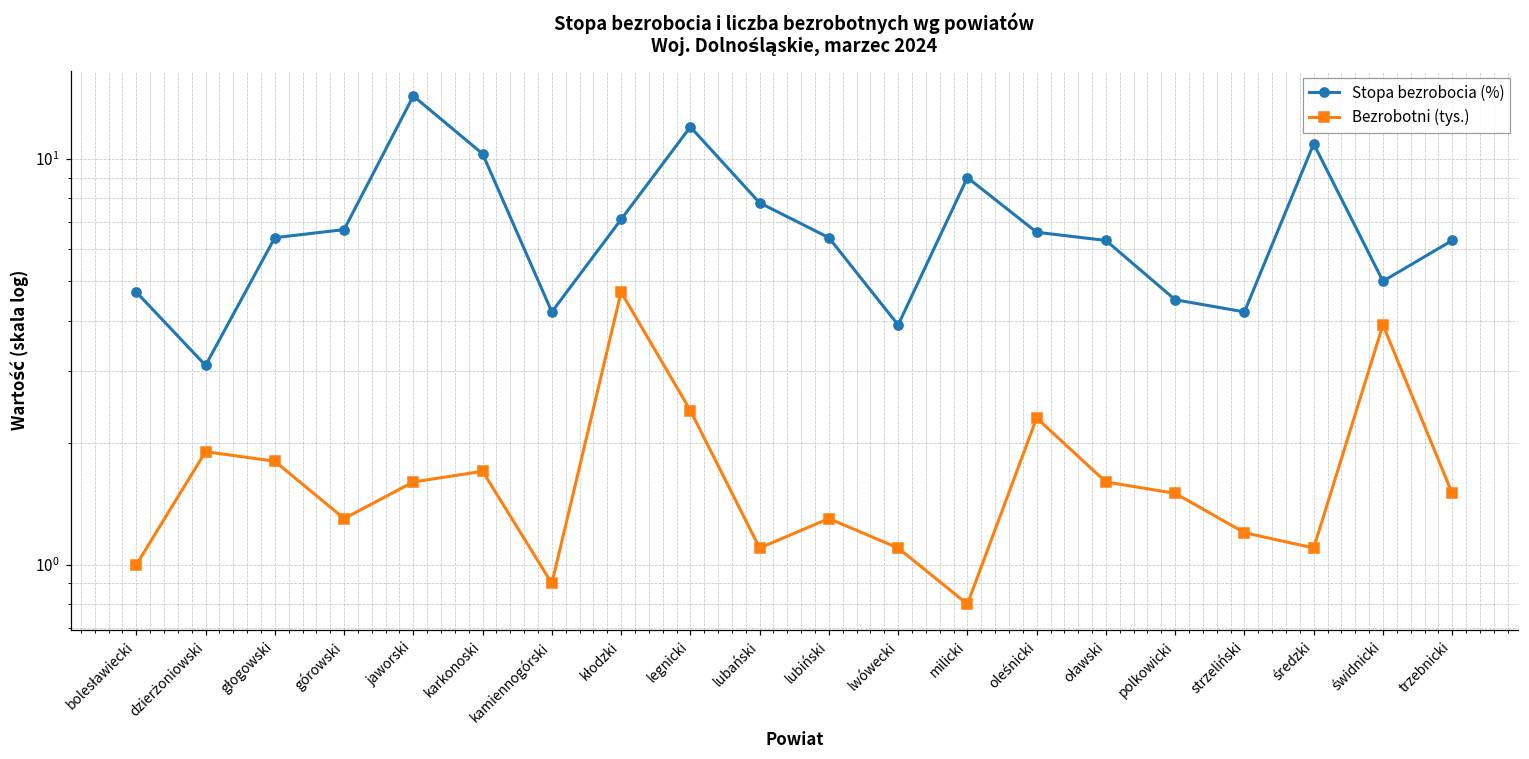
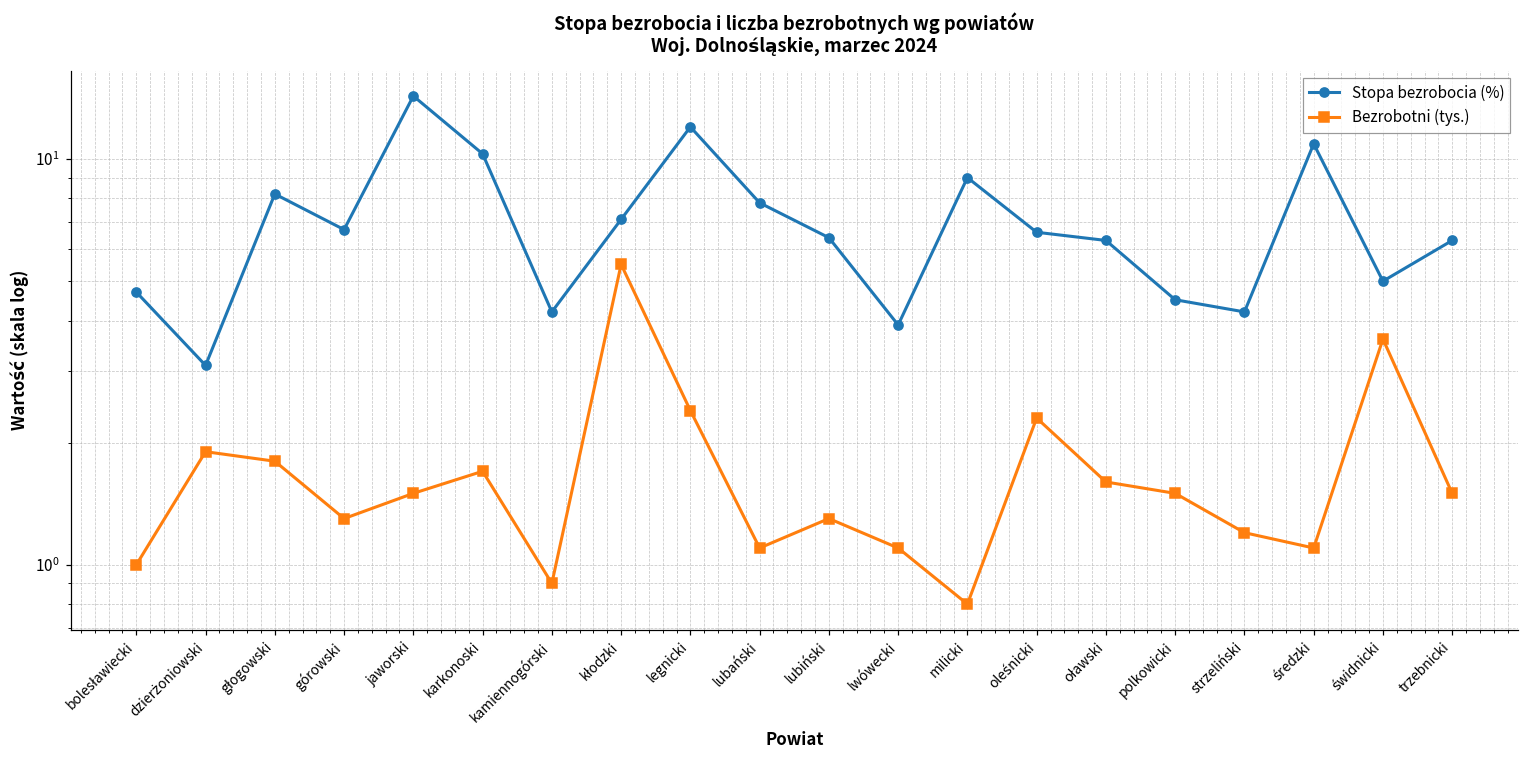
Stopa bezrobocia (%), głogowski: 6.4 -> 8.2
Bezrobotni (tys.), jaworski: 1.6 -> 1.5
Bezrobotni (tys.), kłodzki: 4.7 -> 5.5
Bezrobotni (tys.), świdnicki: 3.9 -> 3.6
